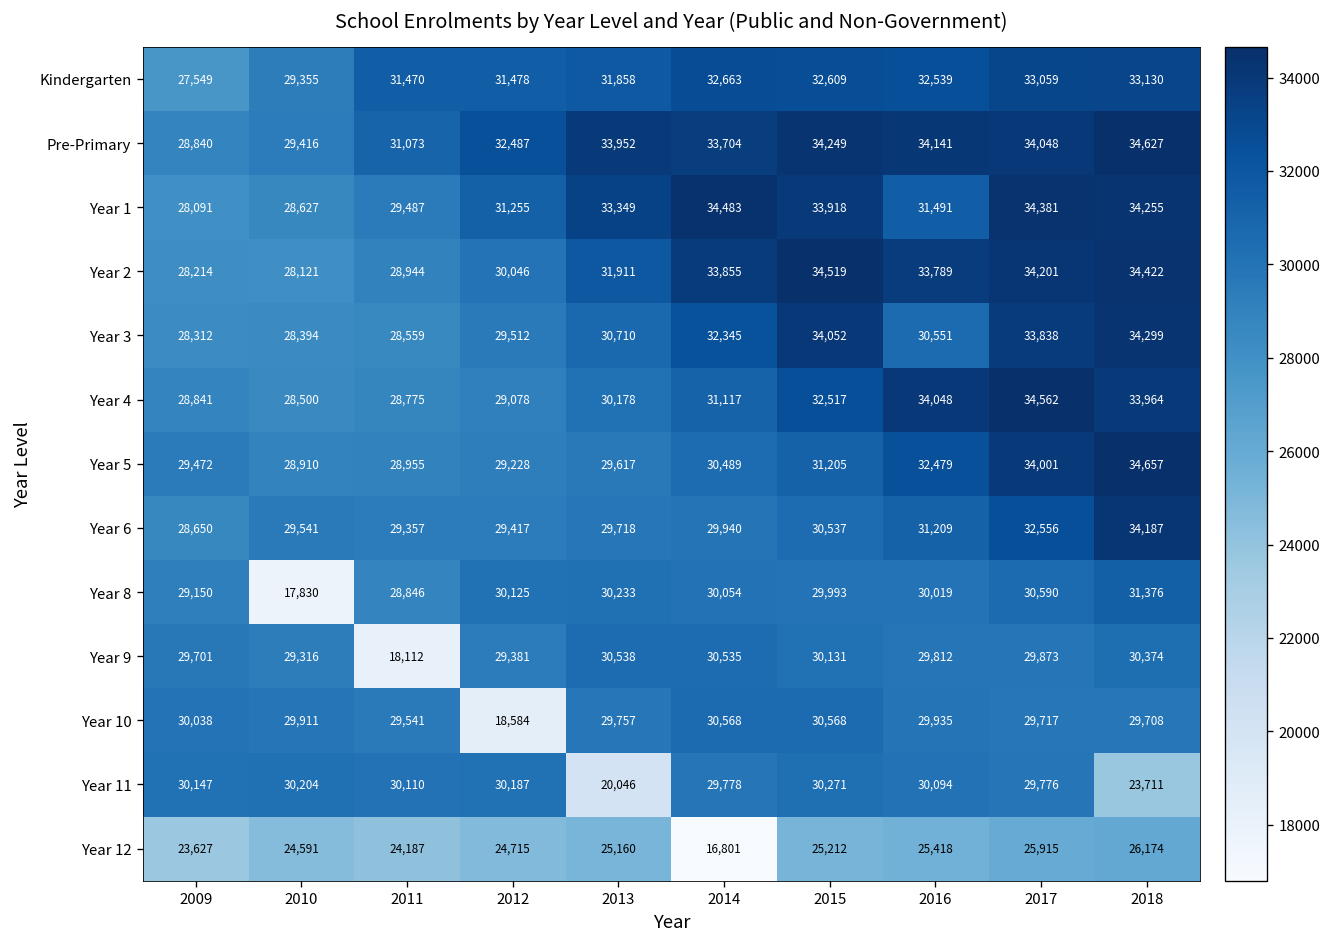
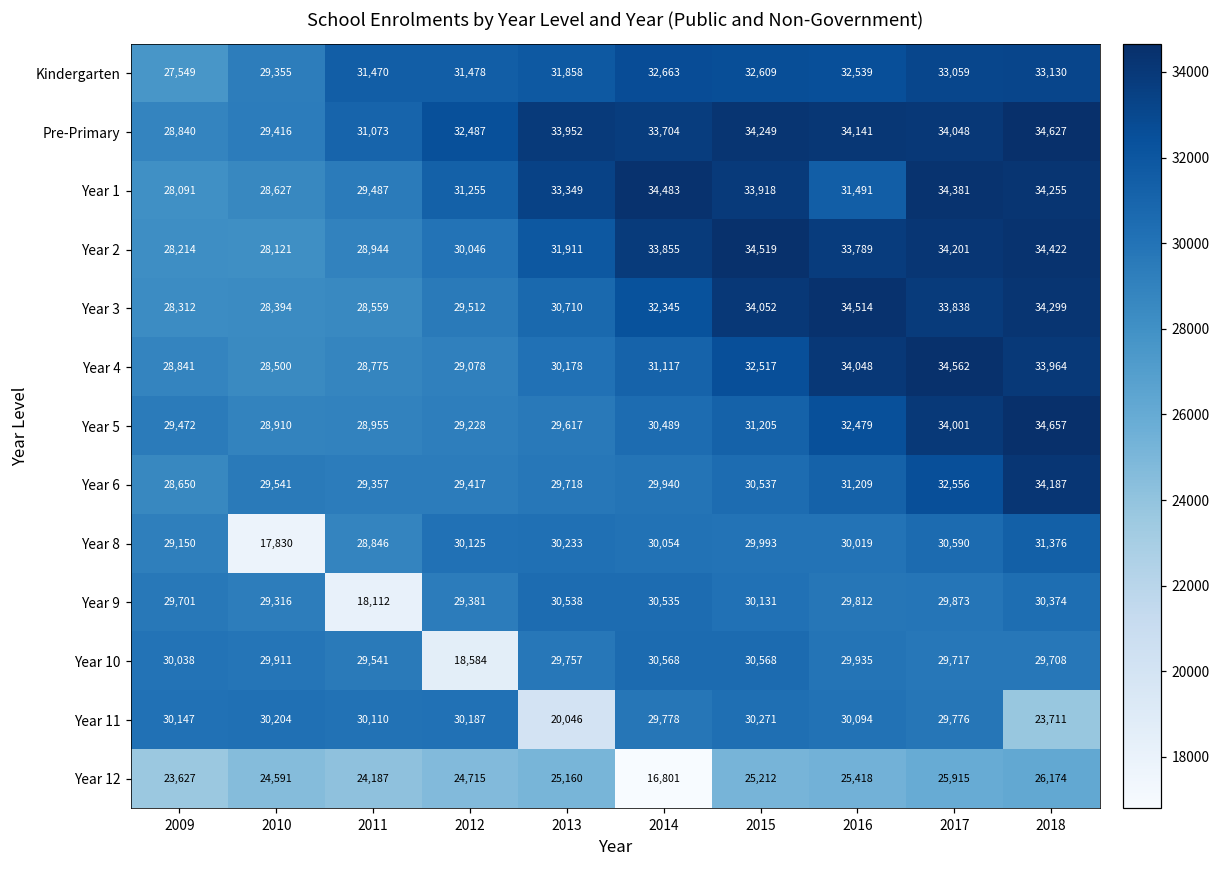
Year 3, 2016: 30,551 -> 34,514
